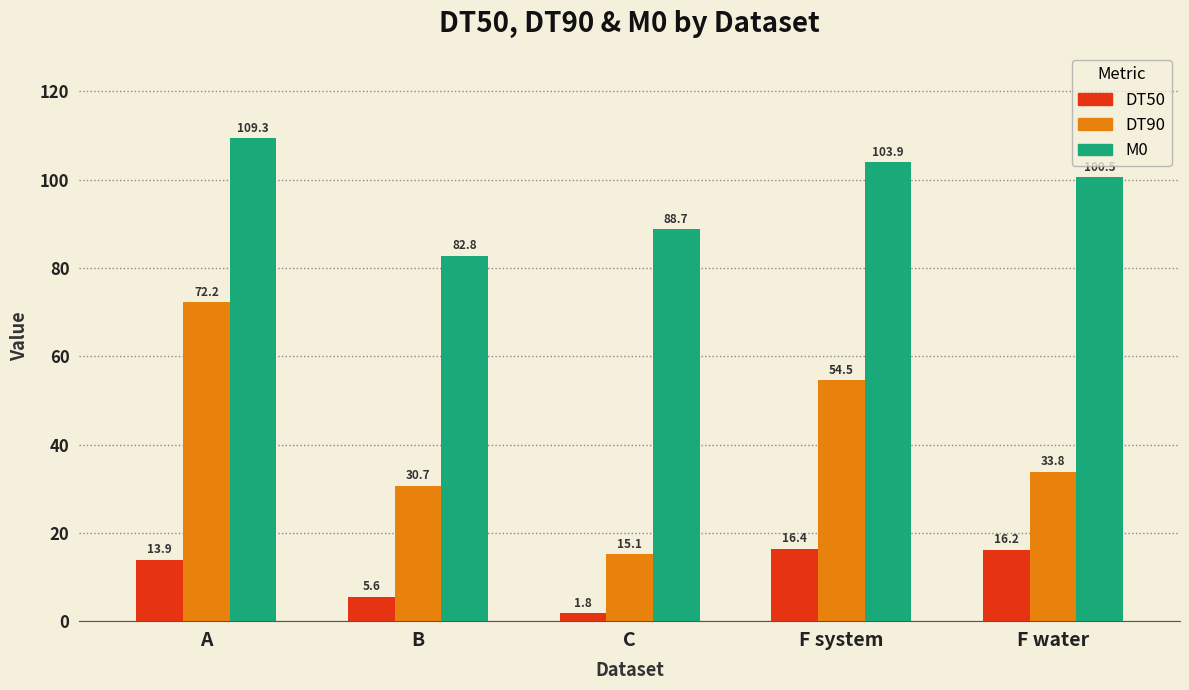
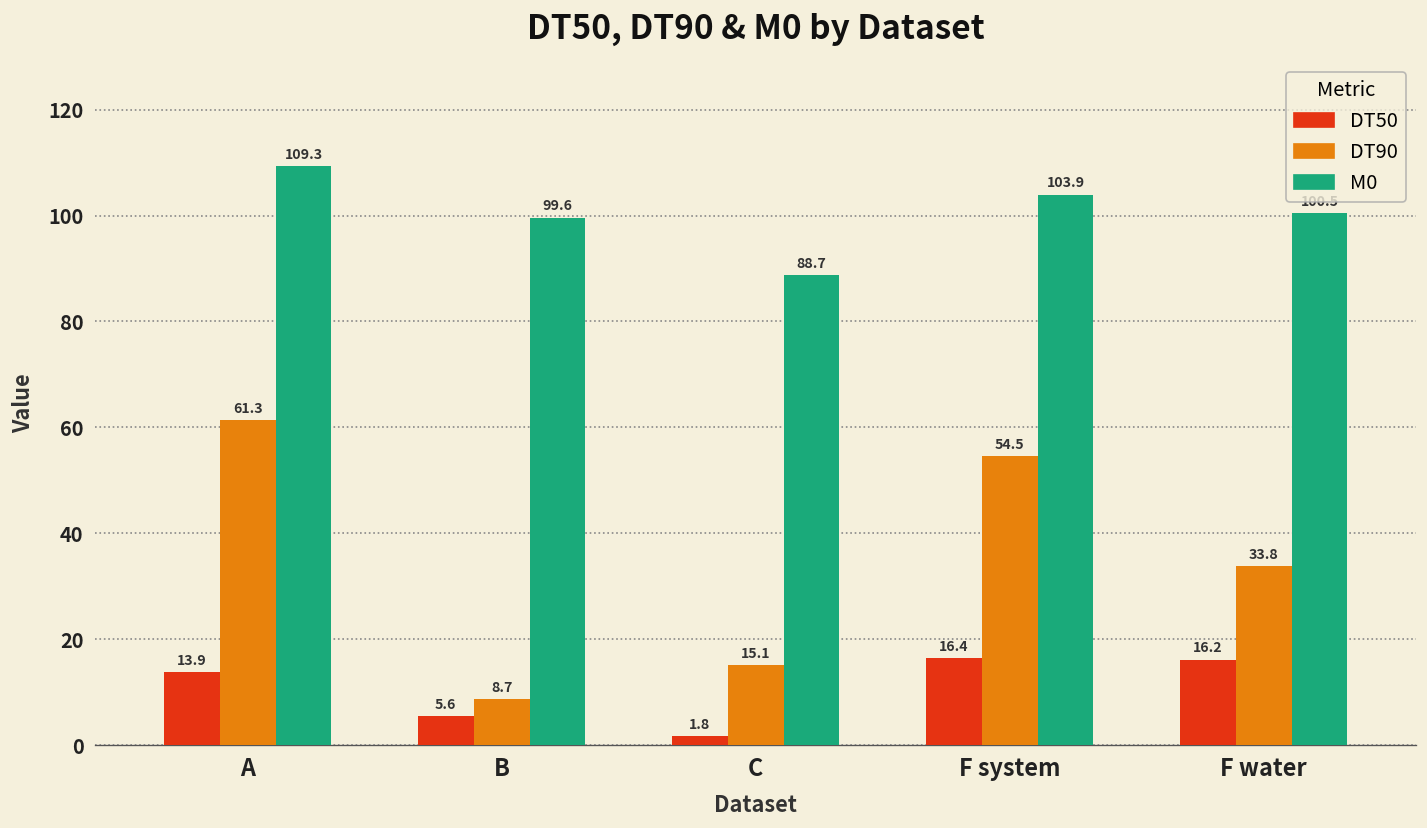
DT90, A: 72.2 -> 61.3
DT90, B: 30.7 -> 8.7
M0, B: 82.8 -> 99.6
